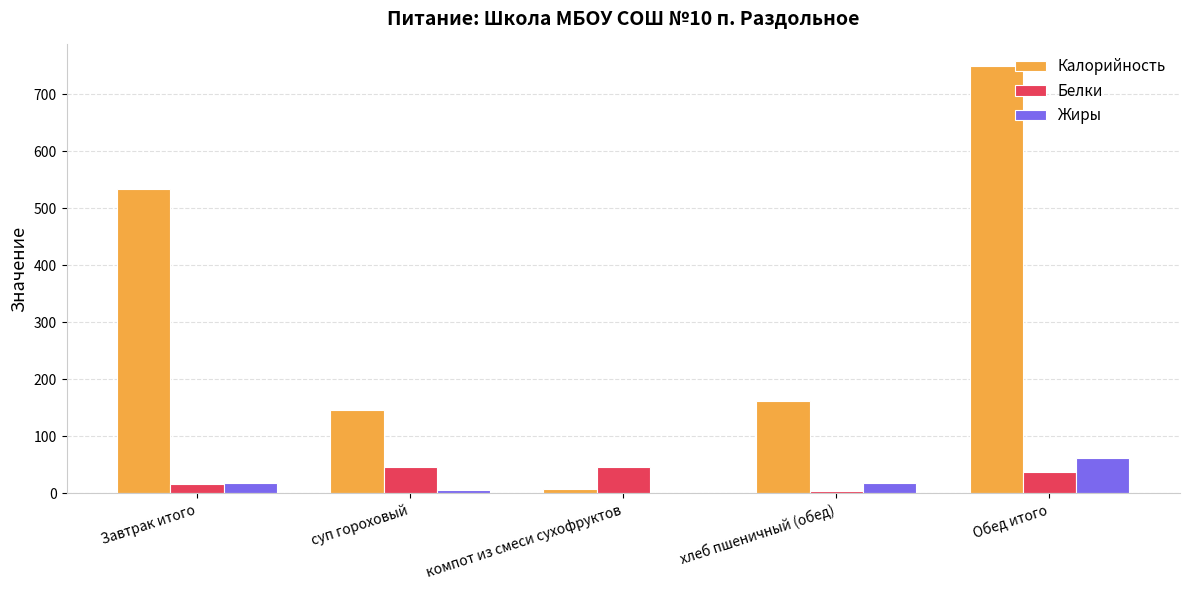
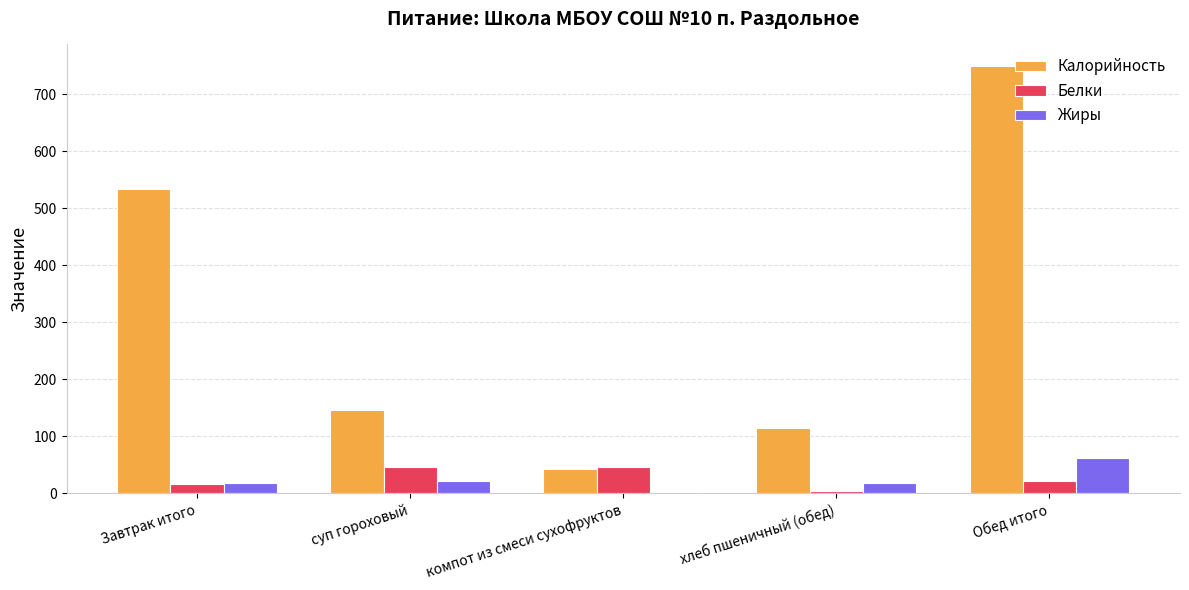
Жиры, суп гороховый: 10 -> 20
Калорийность, компот из смеси сухофруктов: 10 -> 40
Калорийность, хлеб пшеничный (обед): 160 -> 110
Белки, Обед итого: 40 -> 20
